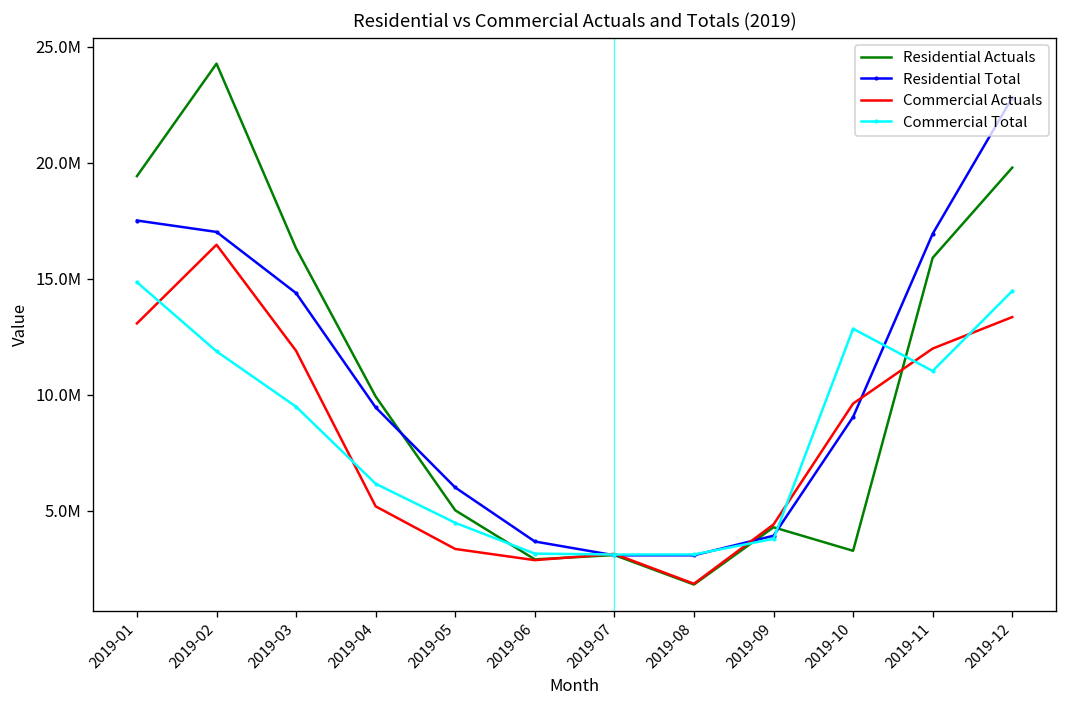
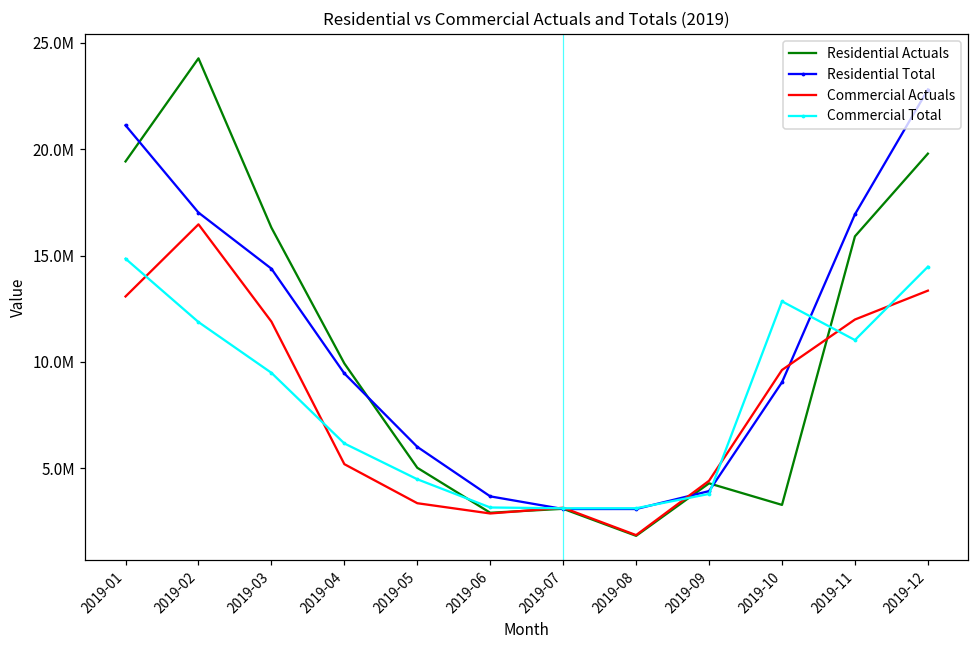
Residential Total, 2019-01: 17500000 -> 21100000
